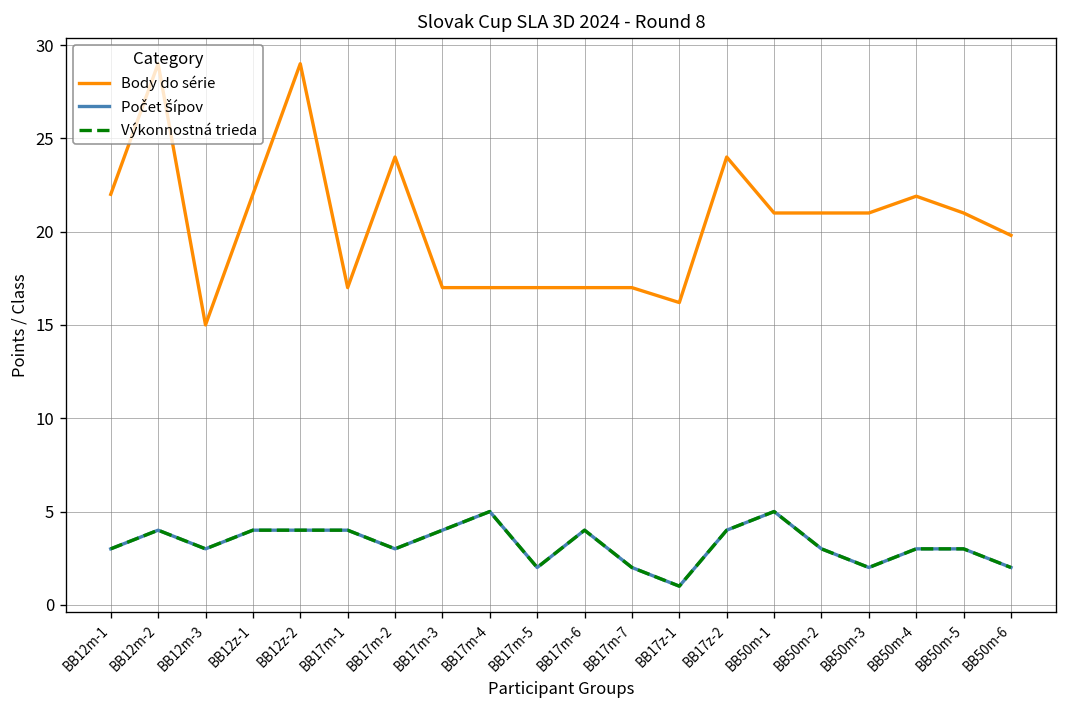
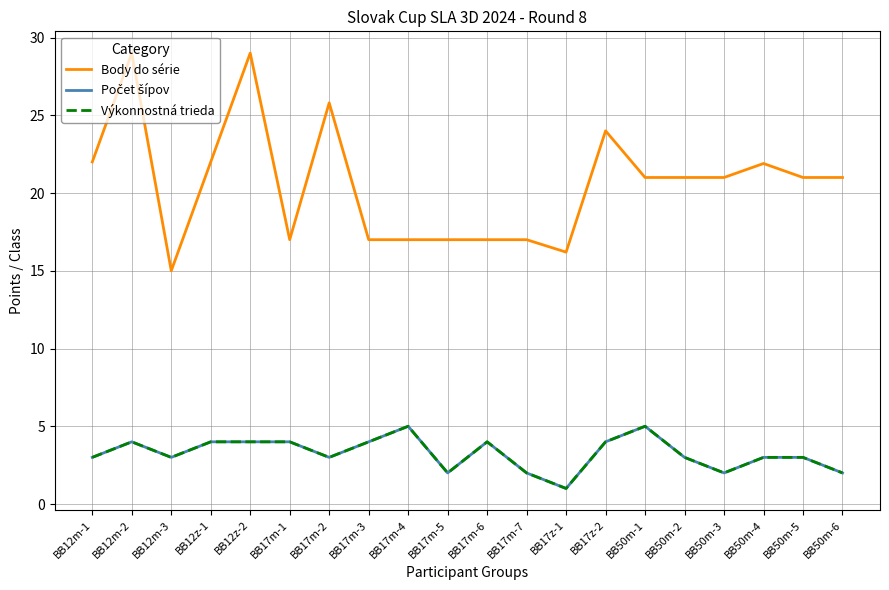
Body do série, BB17m-2: 24.0 -> 25.8
Body do série, BB50m-6: 19.8 -> 21.0
